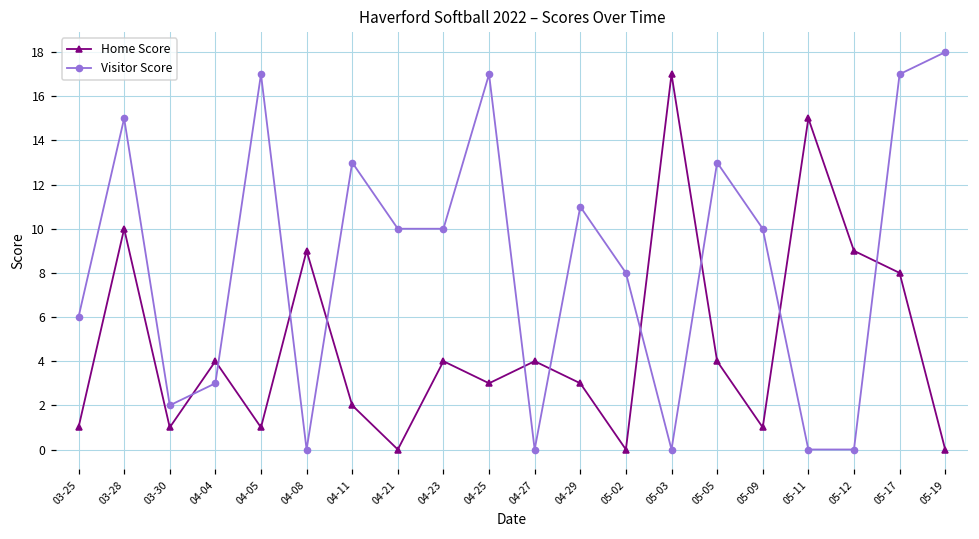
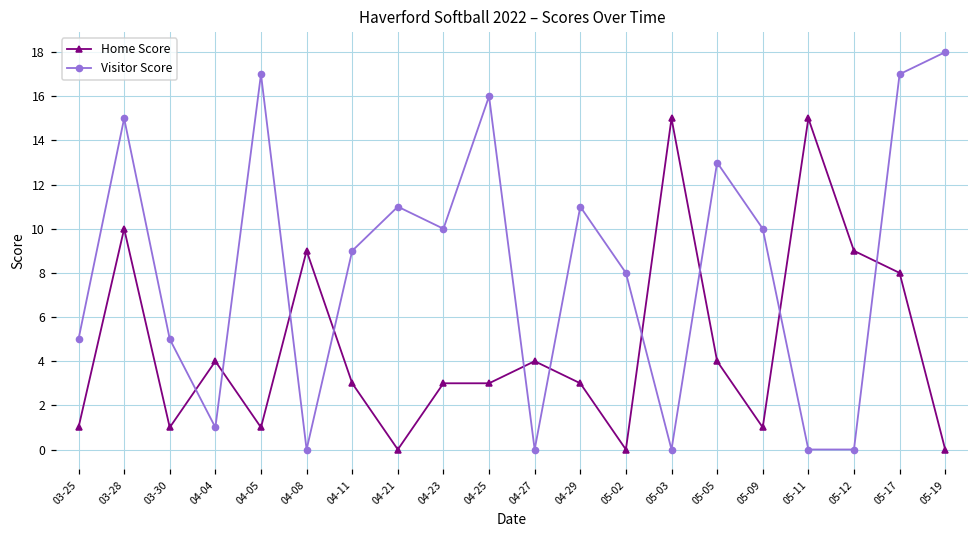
Visitor Score, 03-25: 6 -> 5
Visitor Score, 03-30: 2 -> 5
Visitor Score, 04-04: 3 -> 1
Home Score, 04-11: 2 -> 3
Visitor Score, 04-11: 13 -> 9
Visitor Score, 04-21: 10 -> 11
Home Score, 04-23: 4 -> 3
Visitor Score, 04-25: 17 -> 16
Home Score, 05-03: 17 -> 15
